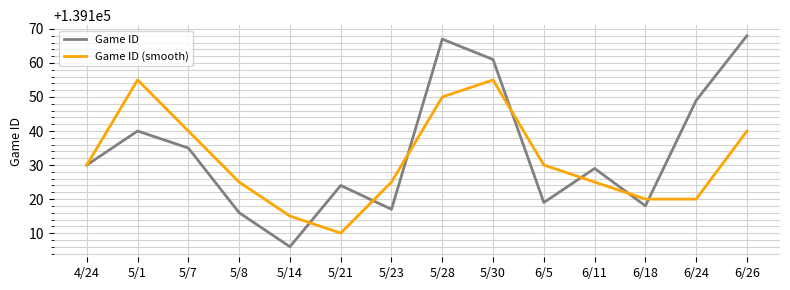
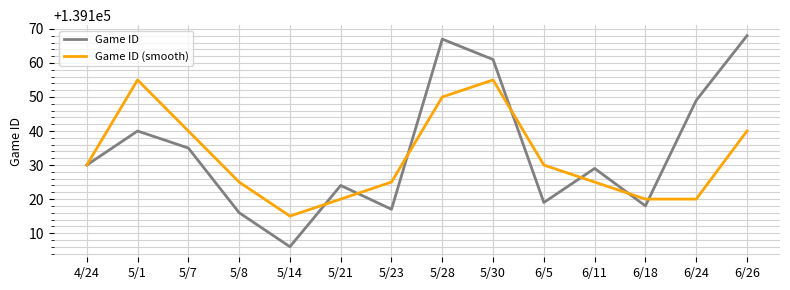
Game ID (smooth), 5/21: 139110 -> 139120
